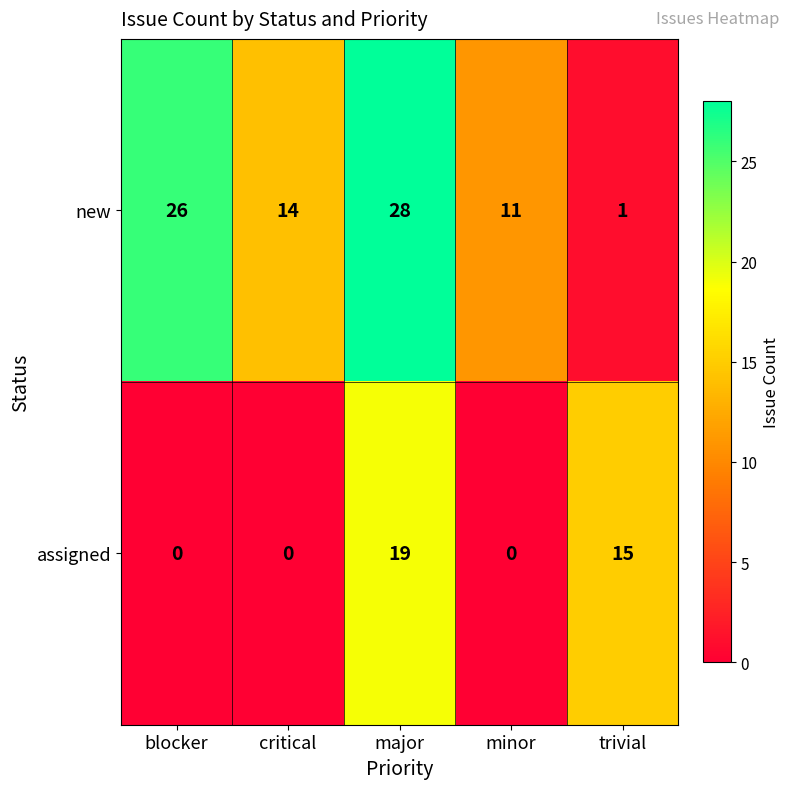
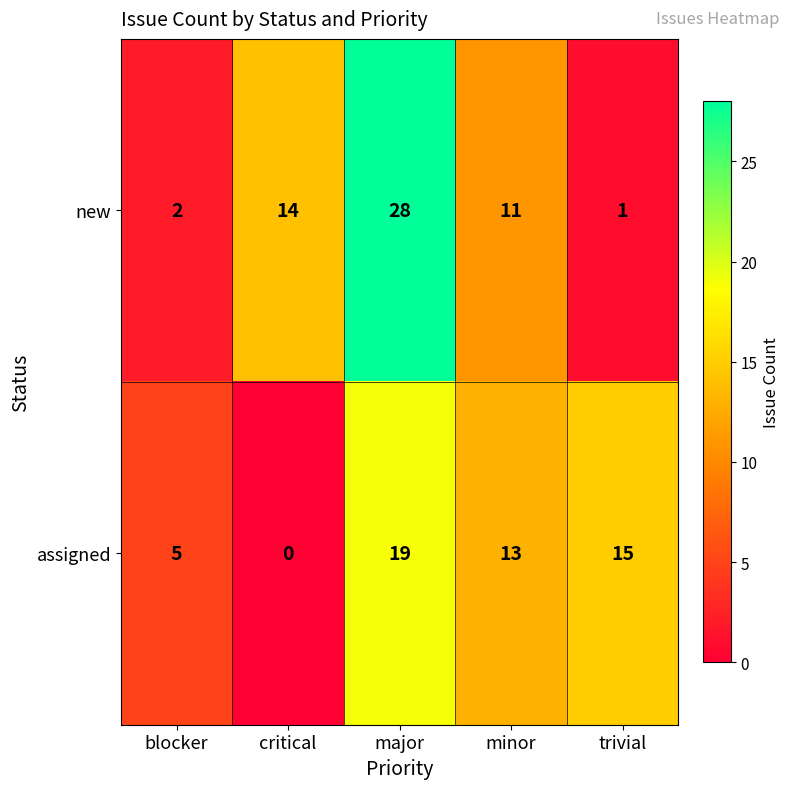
new, blocker: 26 -> 2
assigned, blocker: 0 -> 5
assigned, minor: 0 -> 13
